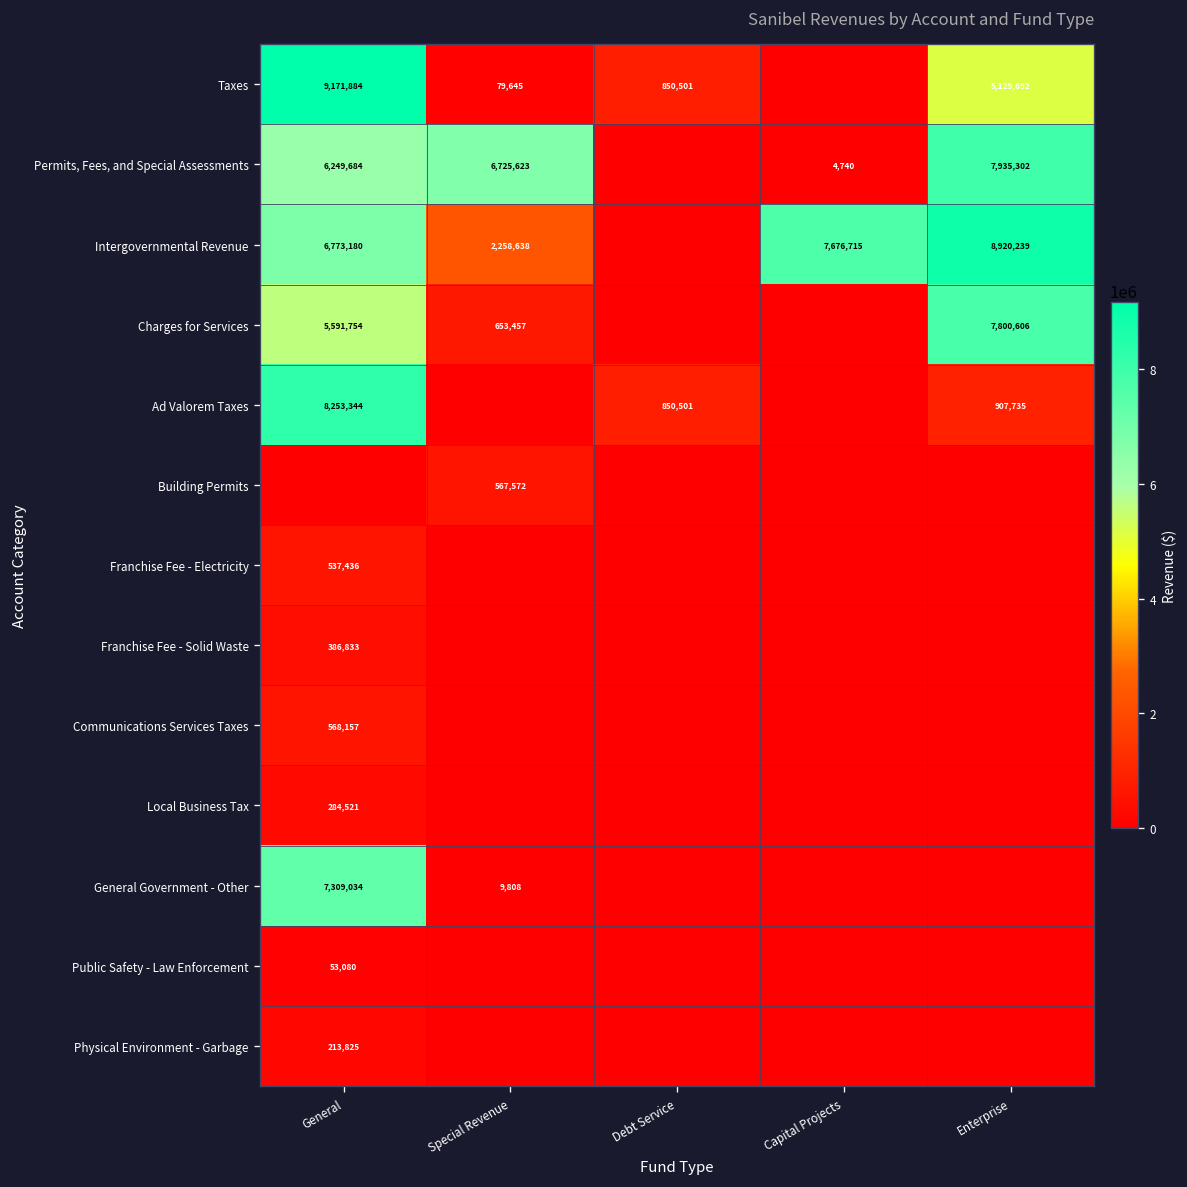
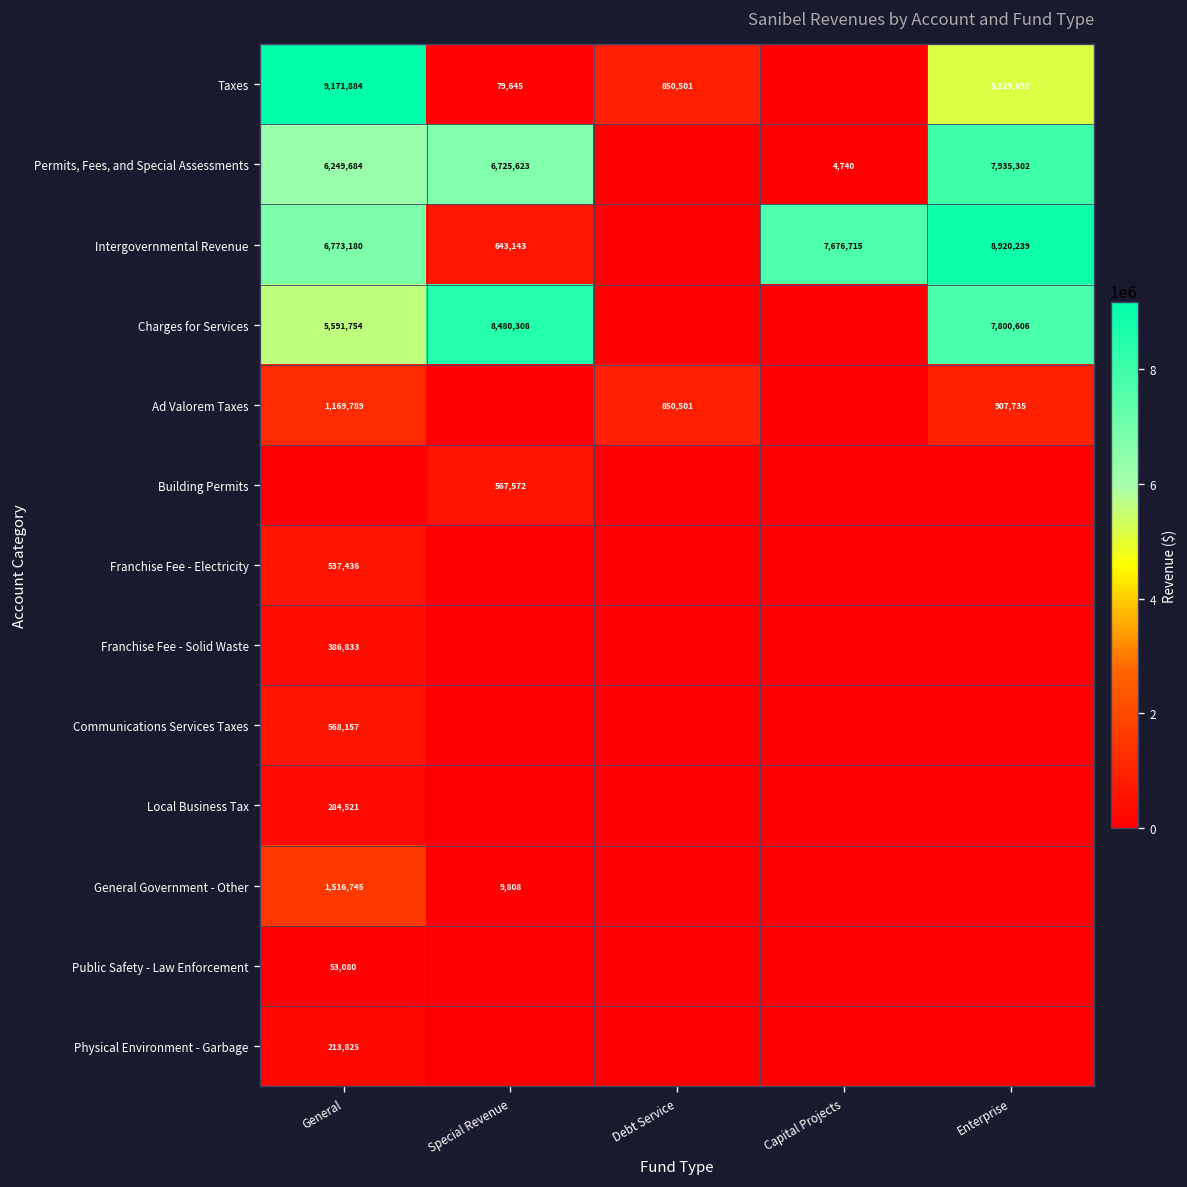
Intergovernmental Revenue, Special Revenue: 2,258,638 -> 643,143
Charges for Services, Special Revenue: 653,457 -> 8,480,308
Ad Valorem Taxes, General: 8,253,344 -> 1,169,789
General Government - Other, General: 7,309,034 -> 1,516,745
